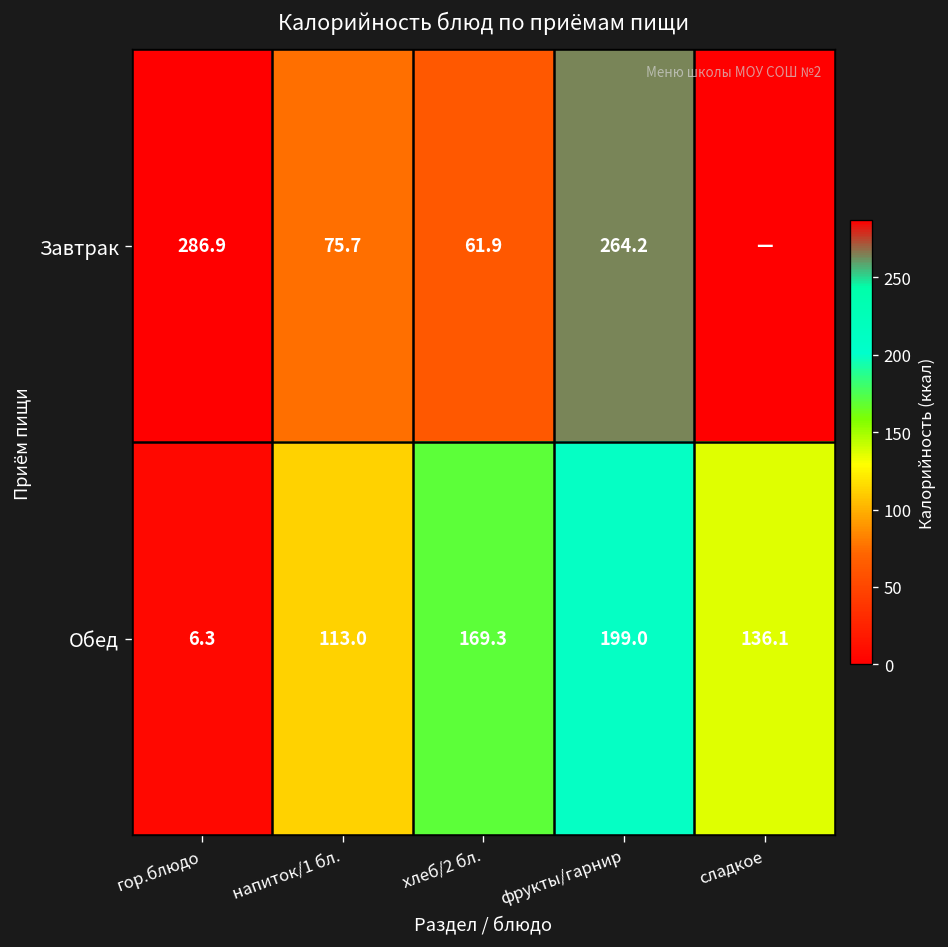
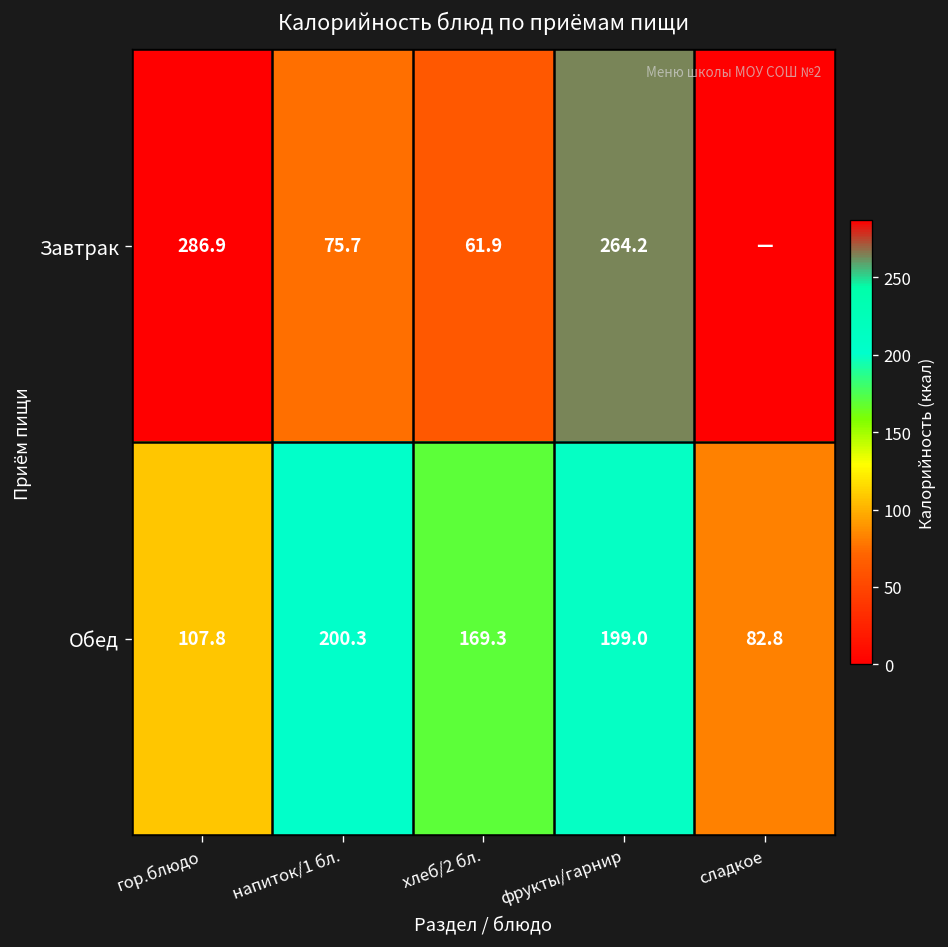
Обед, гор.блюдо: 6.3 -> 107.8
Обед, напиток/1 бл.: 113.0 -> 200.3
Обед, сладкое: 136.1 -> 82.8
